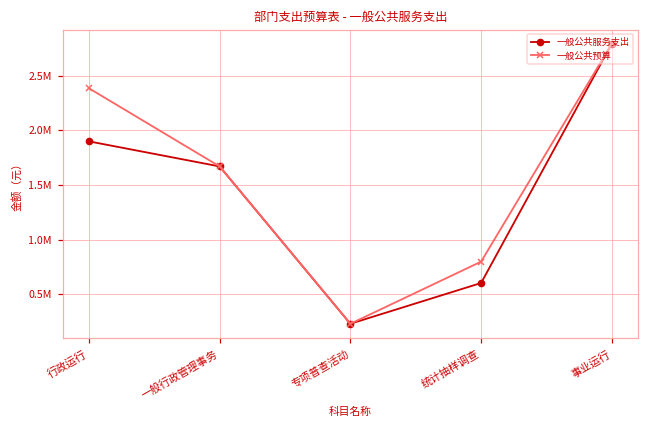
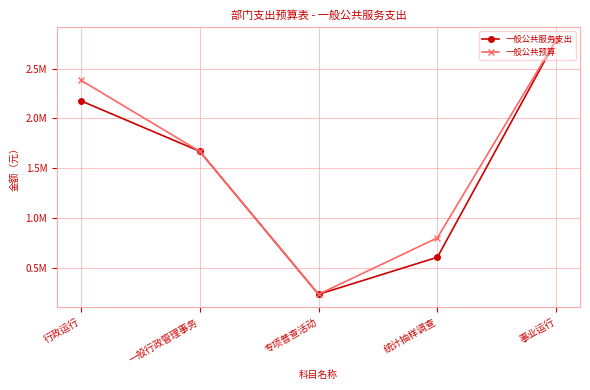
一般公共服务支出, 行政运行: 1900000 -> 2200000
